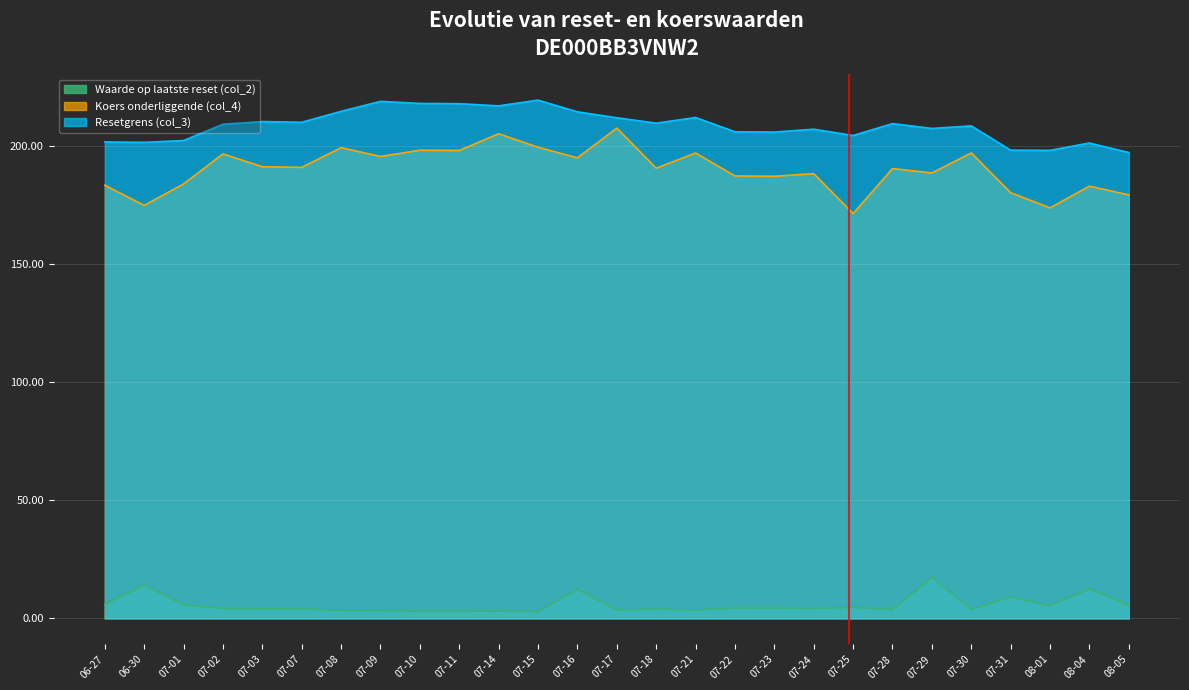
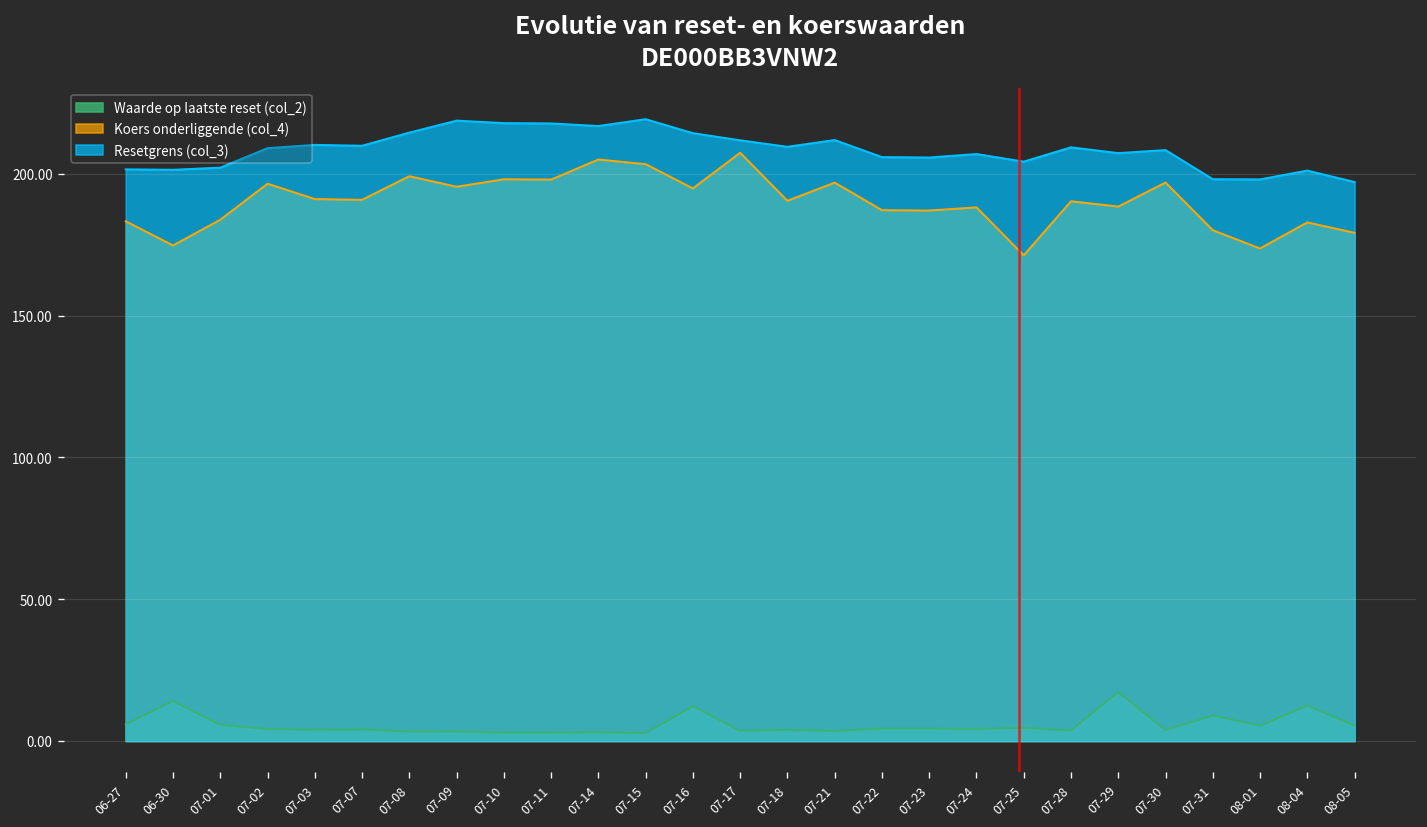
Koers onderliggende (col_4), 07-15: 199 -> 203
